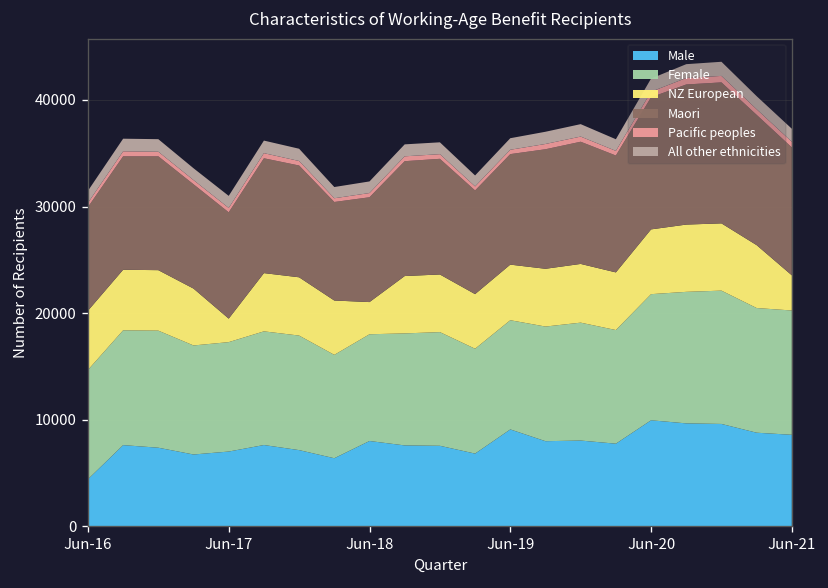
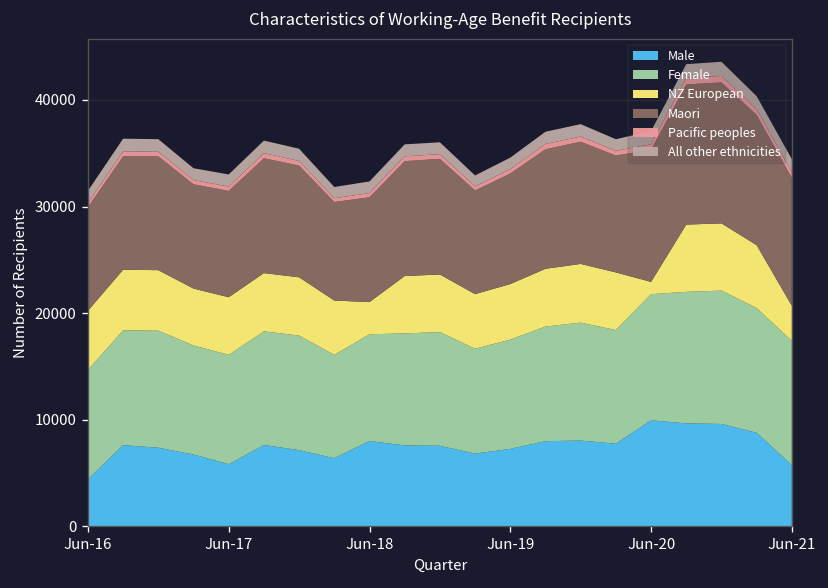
Male, Jun-17: 7000 -> 6000
NZ European, Jun-17: 2000 -> 5000
Male, Jun-19: 9000 -> 7000
NZ European, Jun-20: 6000 -> 1000
Male, Jun-21: 9000 -> 6000
